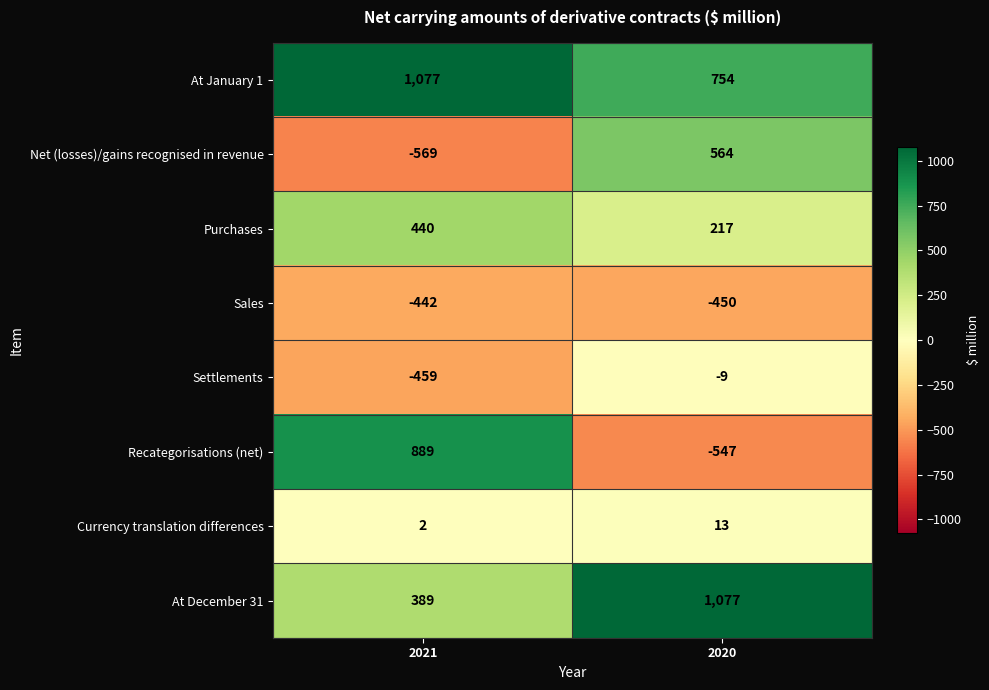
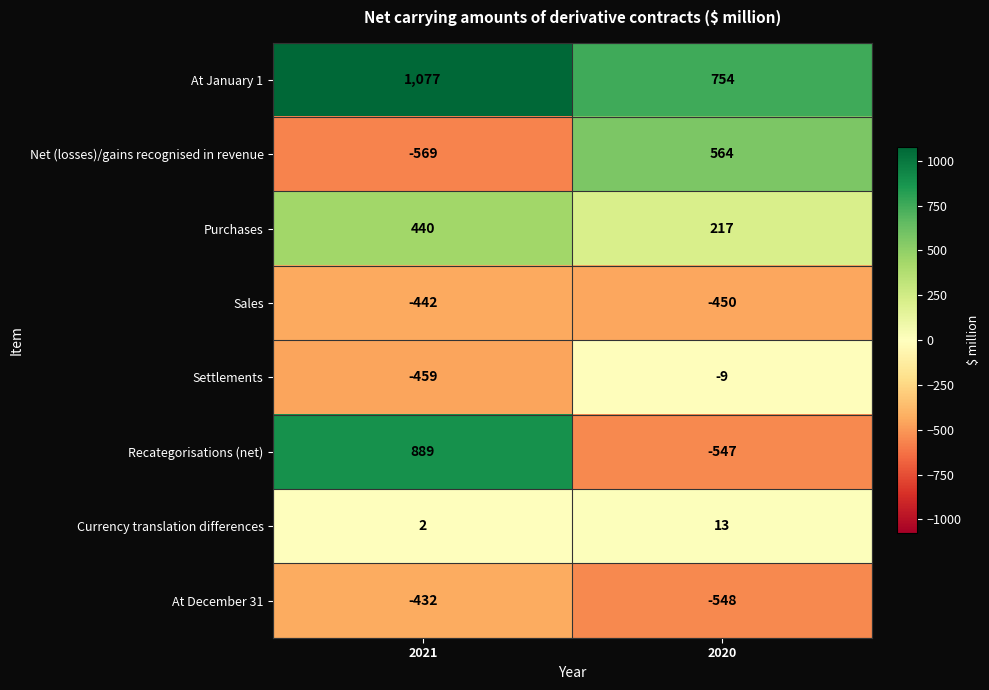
At December 31, 2021: 389 -> -432
At December 31, 2020: 1,077 -> -548
